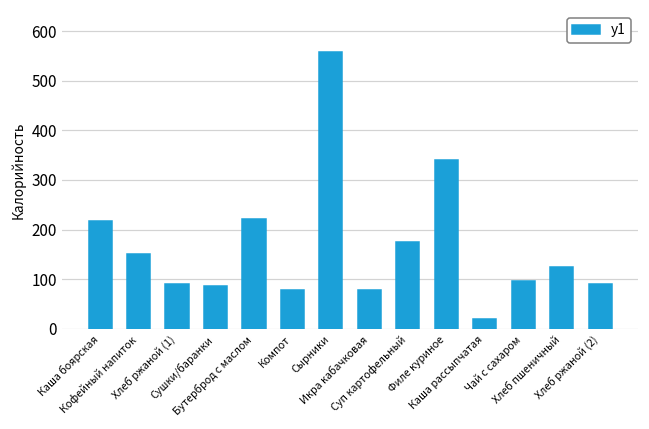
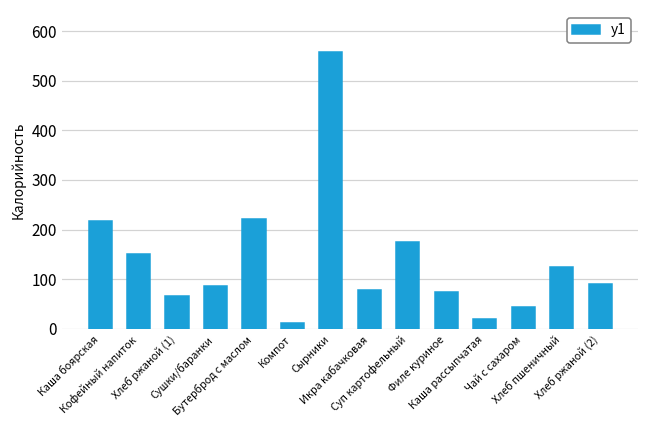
Хлеб ржаной (1): 90 -> 70
Компот: 80 -> 10
Филе куриное: 340 -> 70
Чай с сахаром: 100 -> 40
